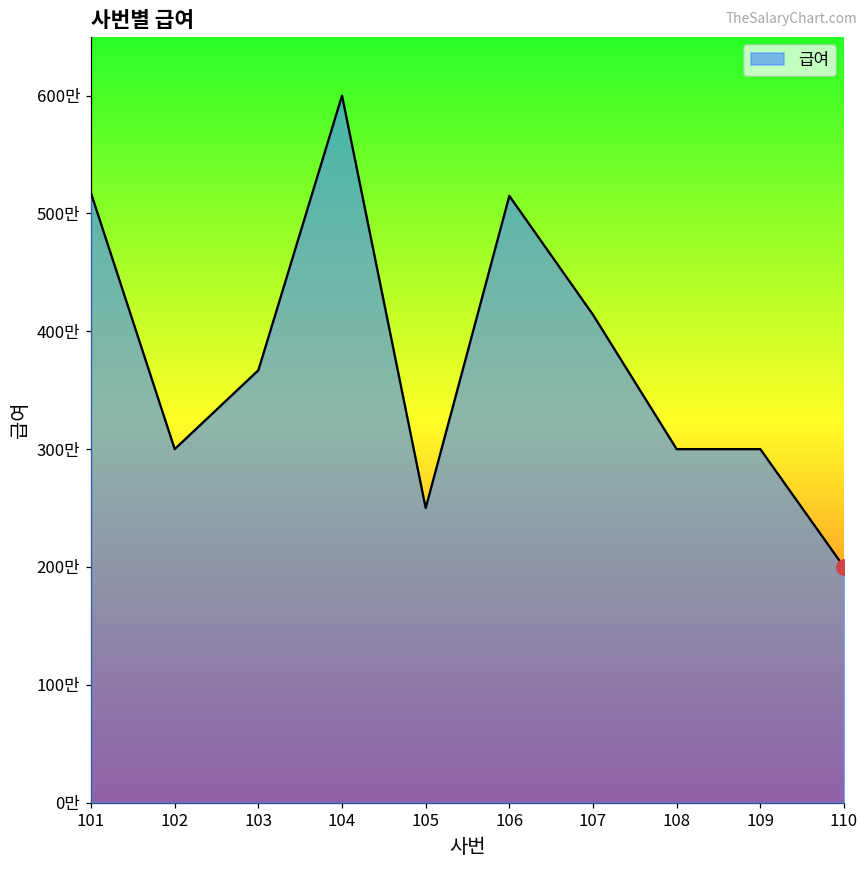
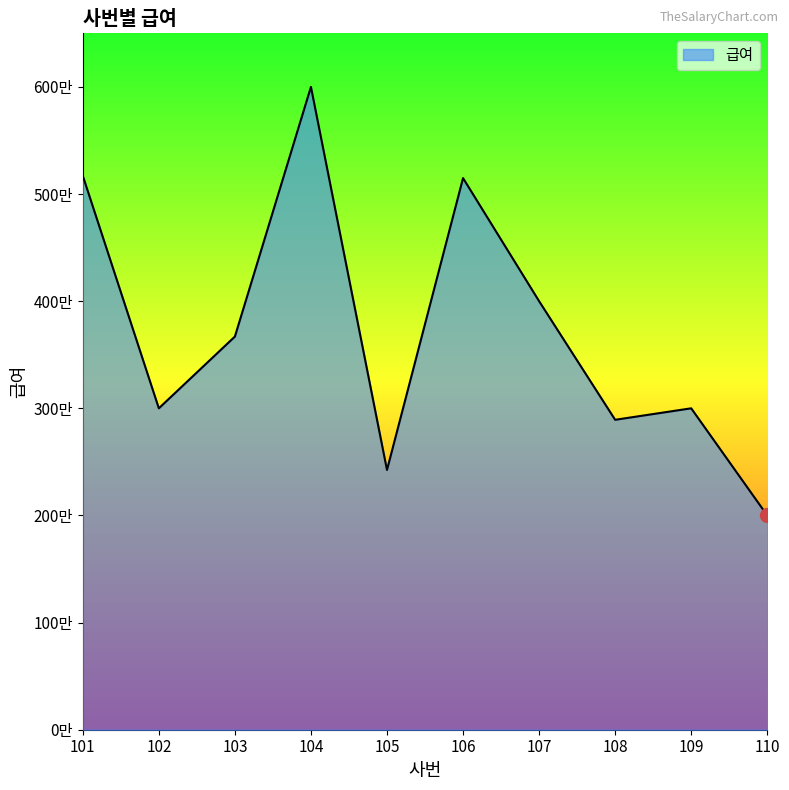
급여, 105: 250만 -> 242만
급여, 107: 414만 -> 400만
급여, 108: 300만 -> 289만
